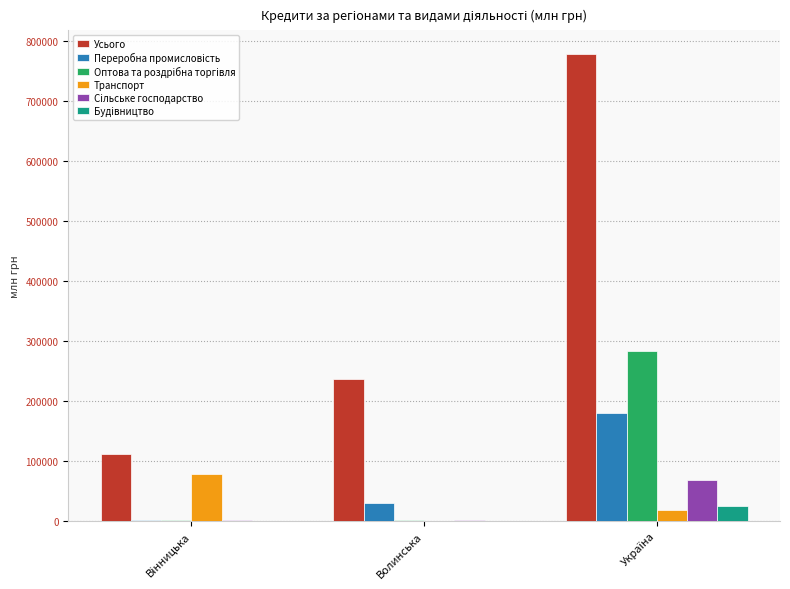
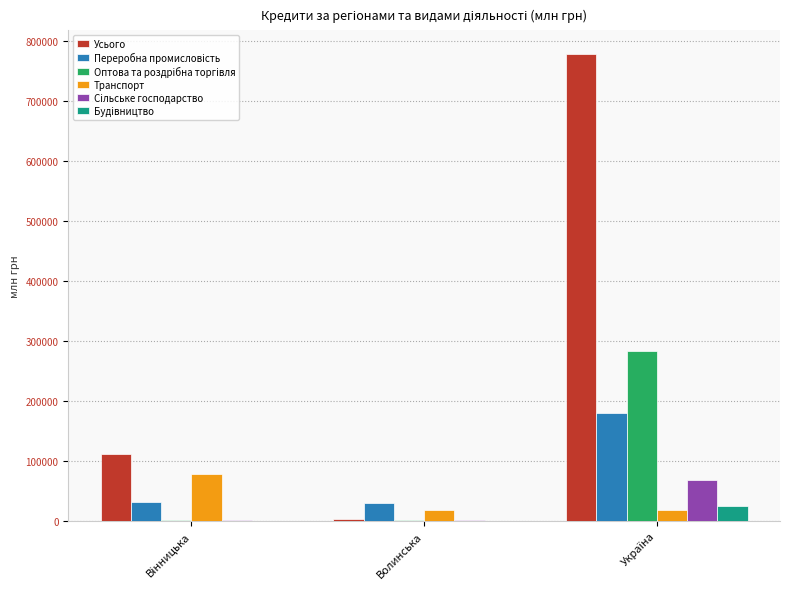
Переробна промисловість, Вiнницька: 0 -> 30000
Усього, Волинська: 240000 -> 0
Транспорт, Волинська: 0 -> 20000
